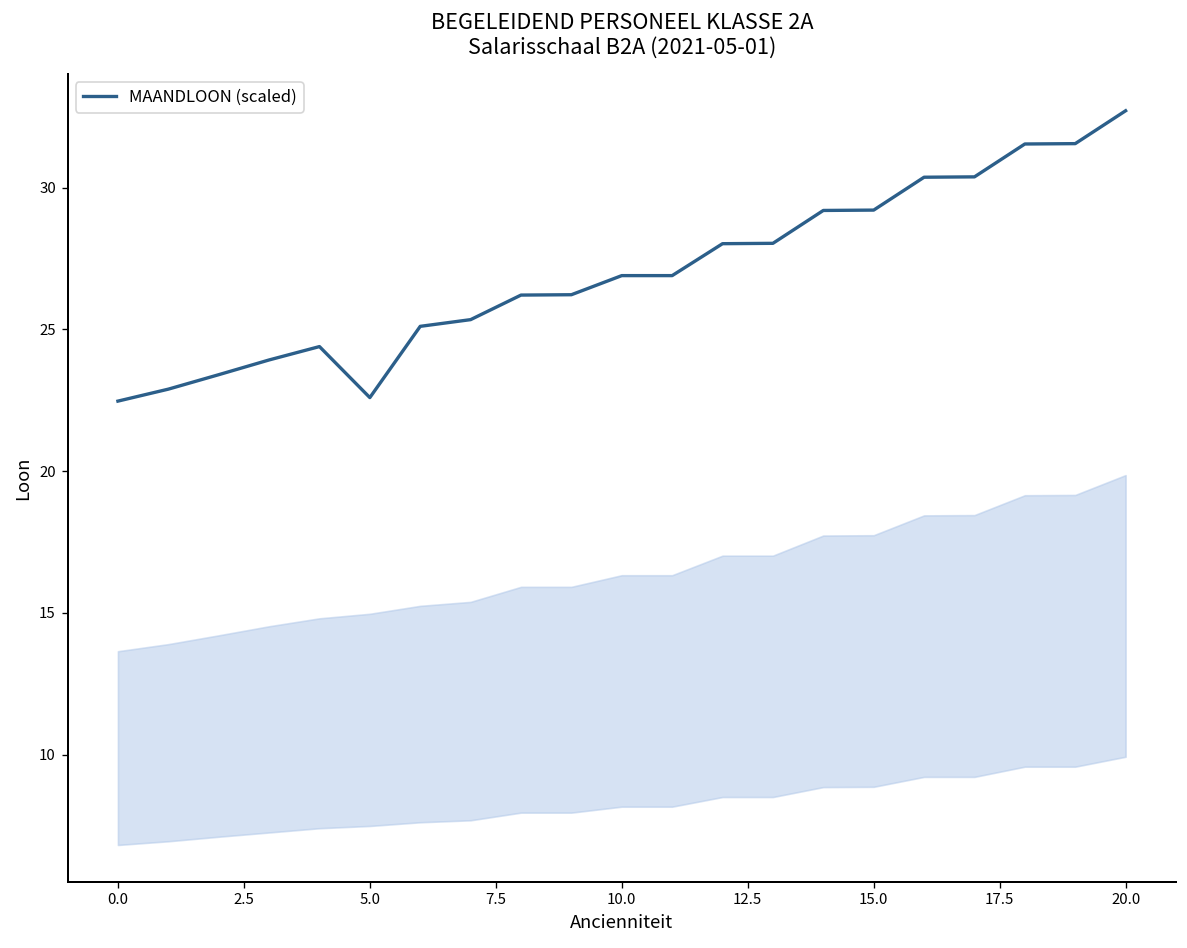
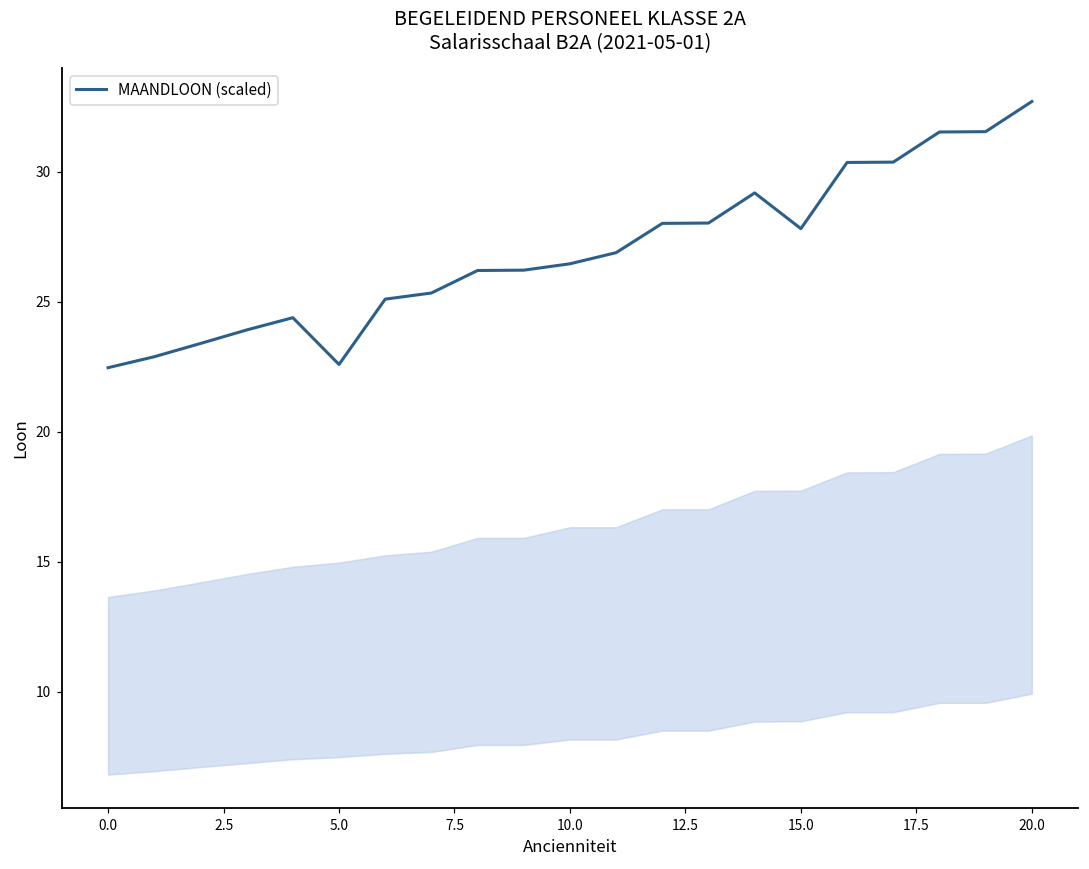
MAANDLOON (scaled), 10.0: 26.9 -> 26.5
MAANDLOON (scaled), 15.0: 29.2 -> 27.8
